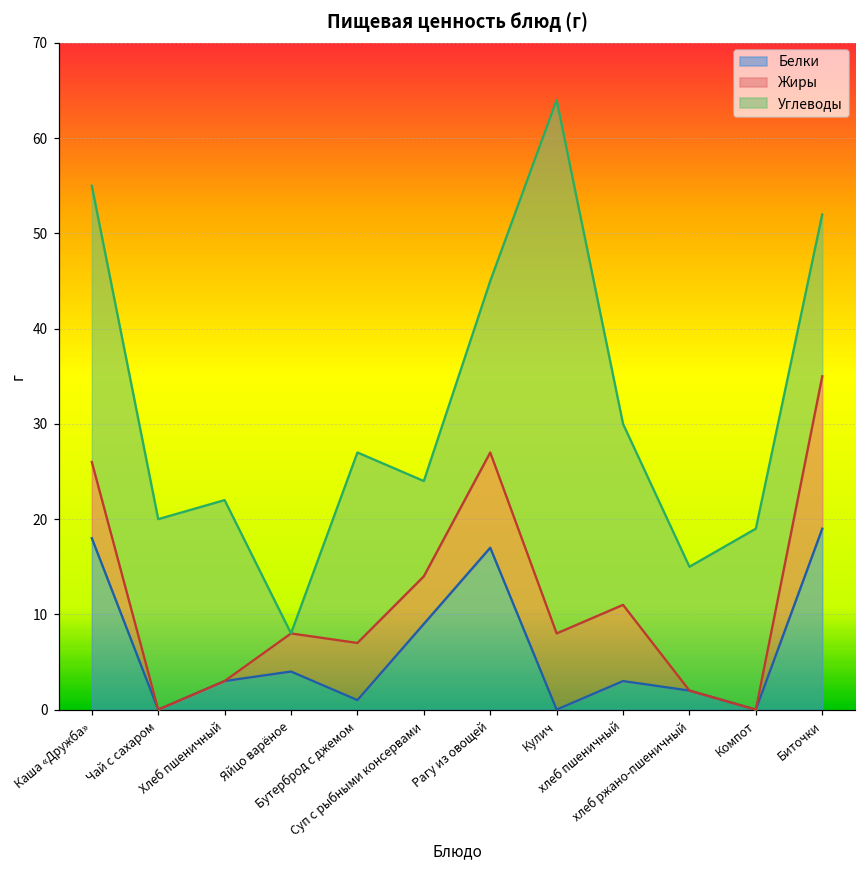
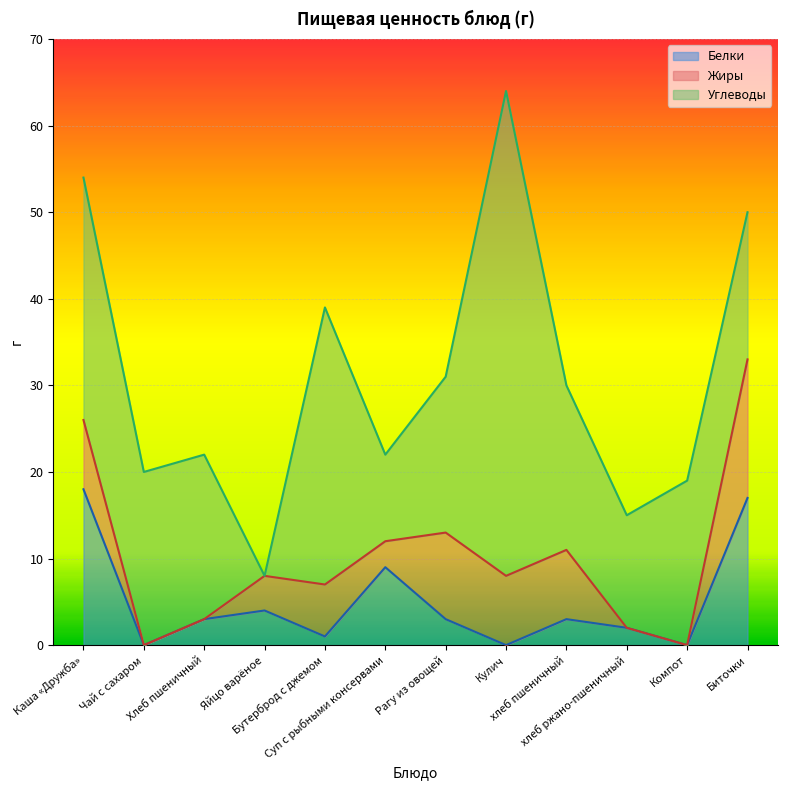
Углеводы, Каша «Дружба»: 29 -> 28
Углеводы, Бутерброд с джемом: 20 -> 32
Жиры, Суп с рыбными консервами: 5 -> 3
Белки, Рагу из овощей: 17 -> 3
Белки, Биточки: 19 -> 17
